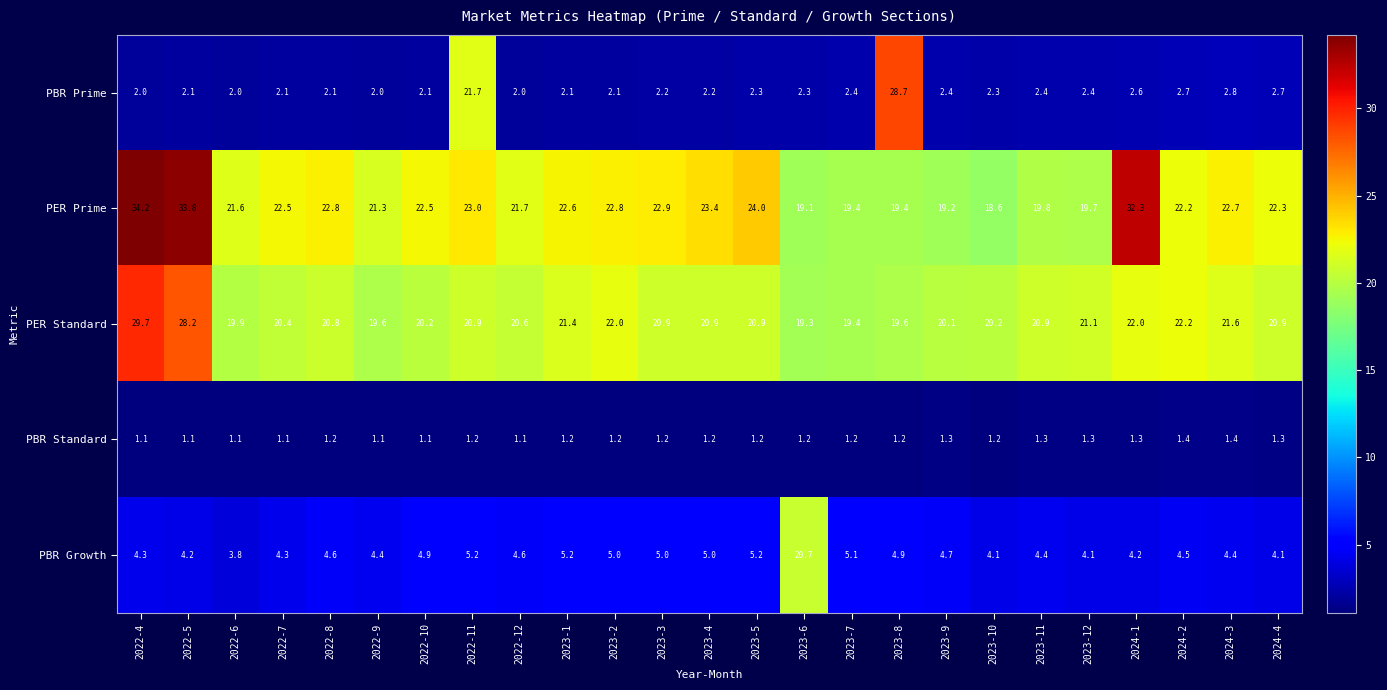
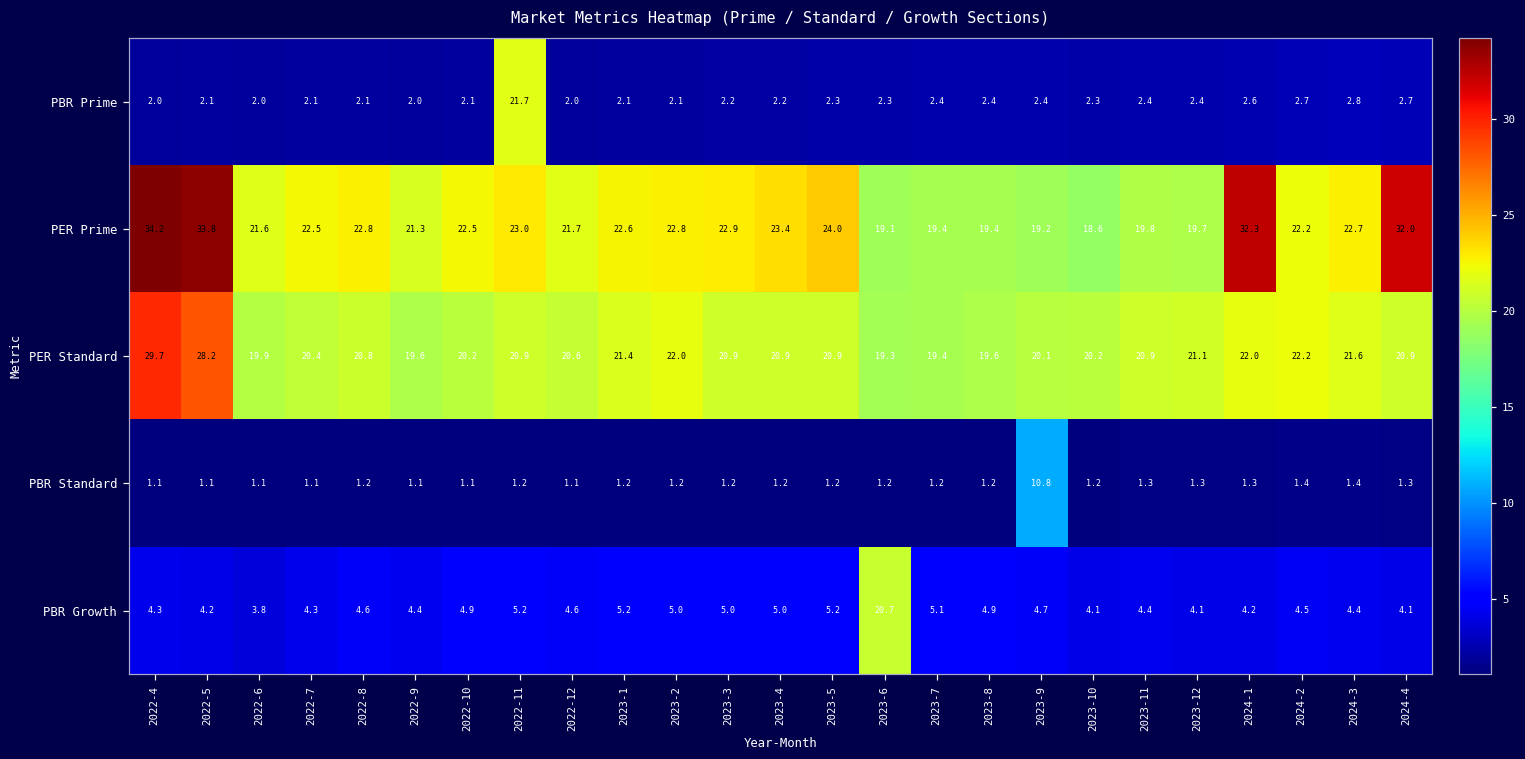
PBR Prime, 2023-8: 28.7 -> 2.4
PER Prime, 2024-4: 22.3 -> 32.0
PBR Standard, 2023-9: 1.3 -> 10.8
